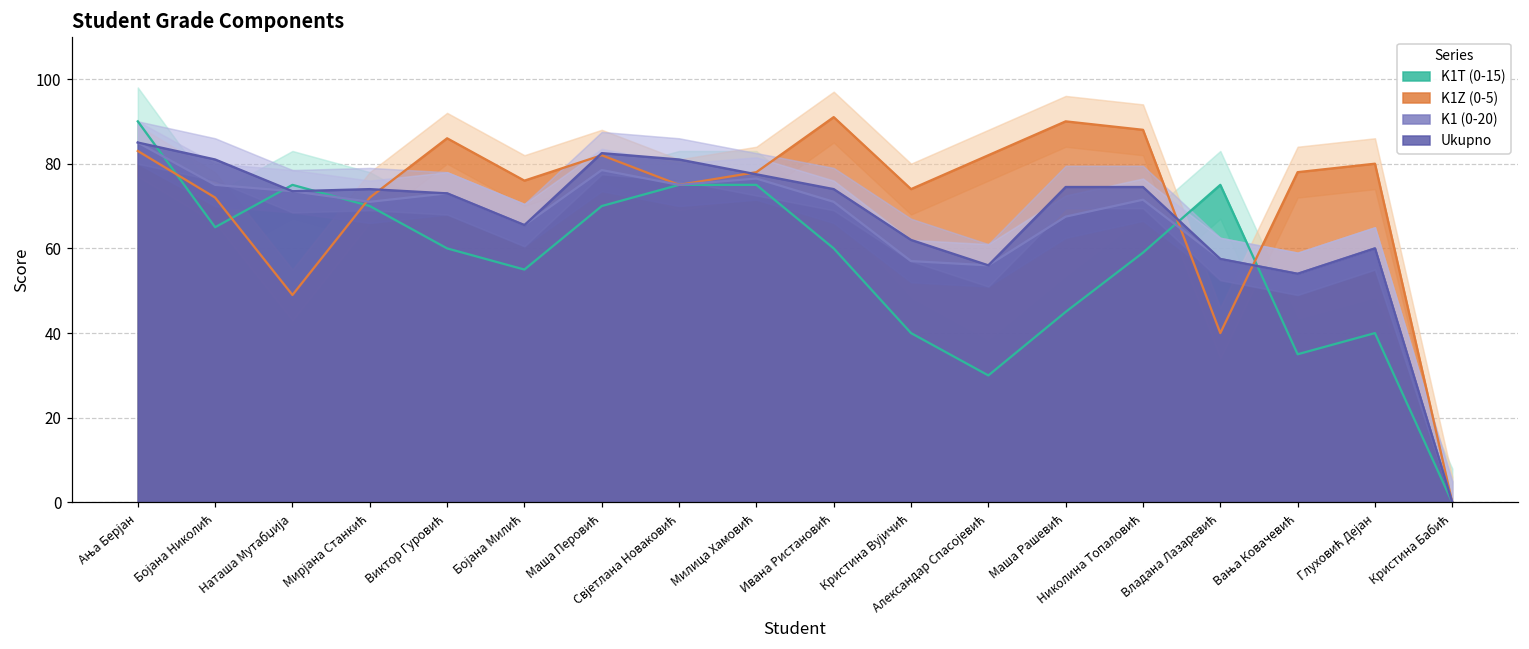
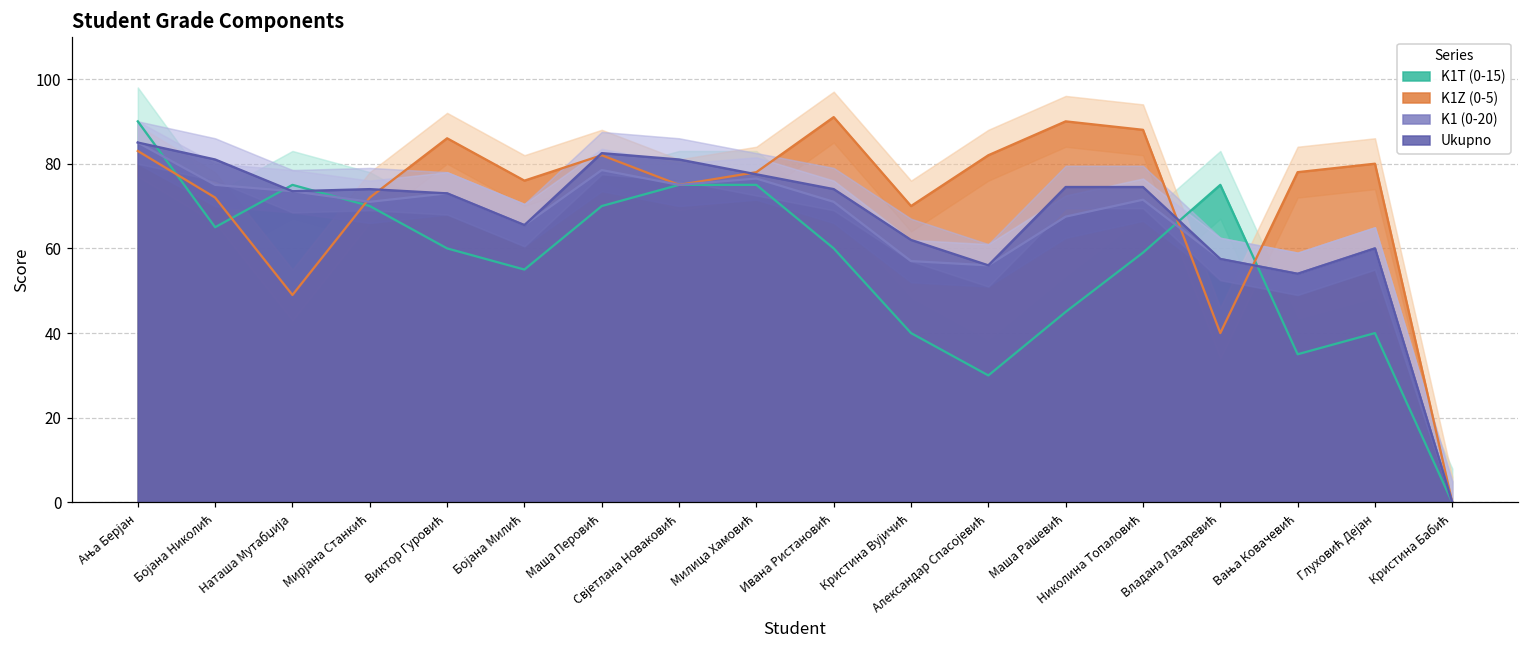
K1Z (0-5), Кристина Вујичић: 74 -> 70
